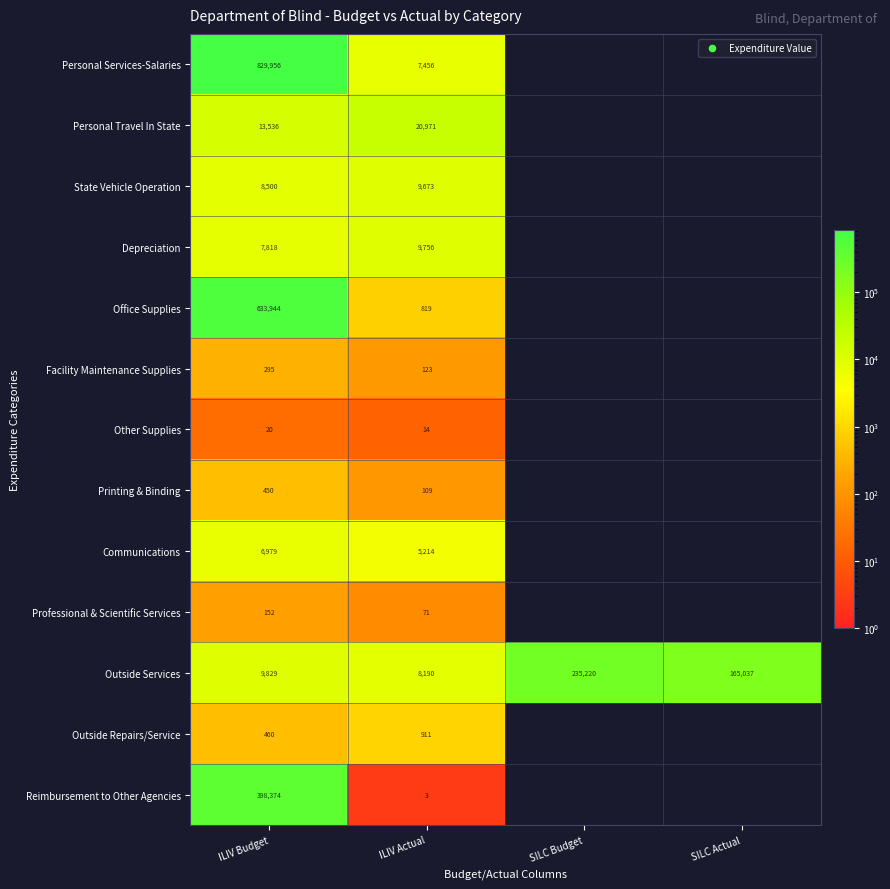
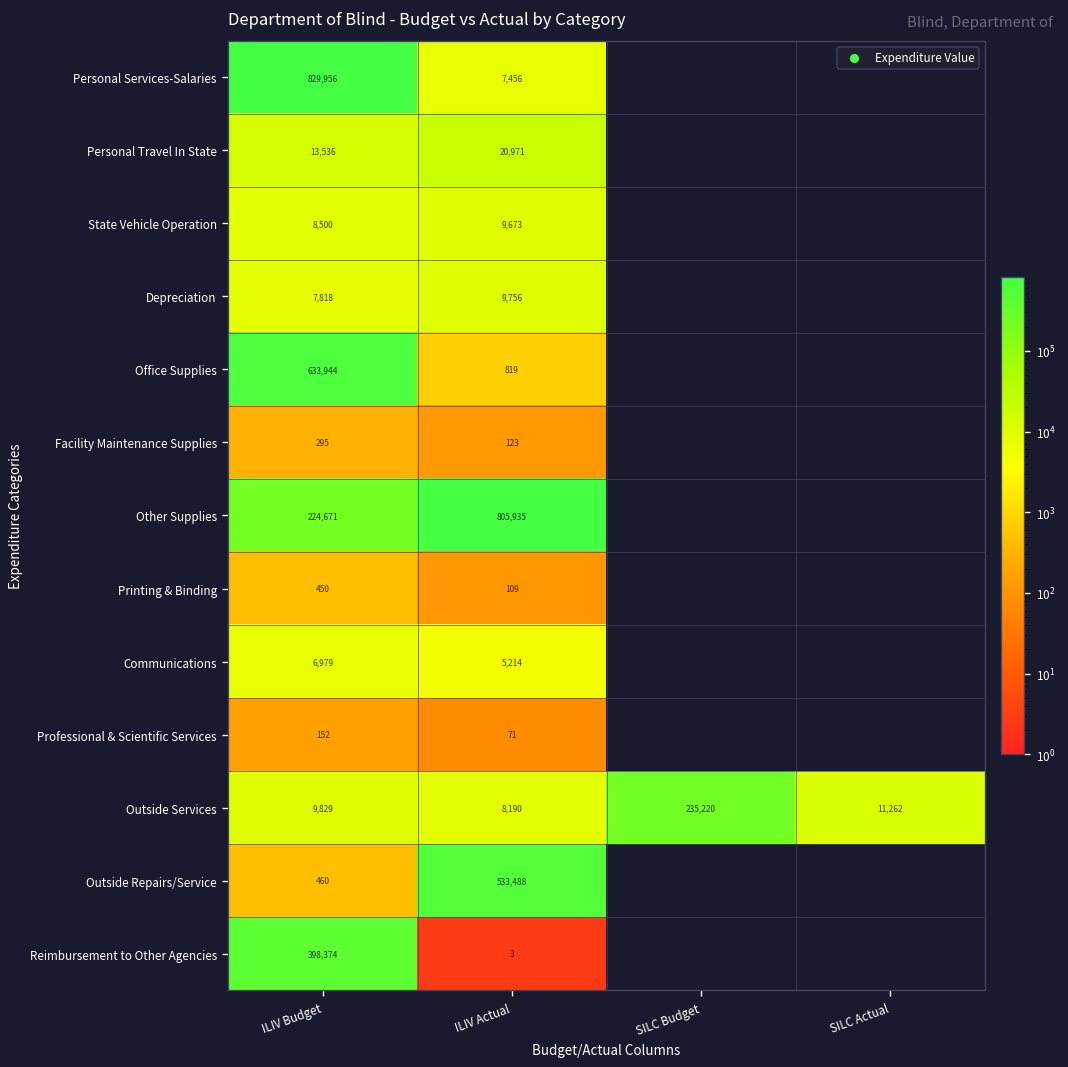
Other Supplies, ILIV Budget: 20 -> 224,671
Other Supplies, ILIV Actual: 14 -> 805,935
Outside Services, SILC Actual: 165,037 -> 11,262
Outside Repairs/Service, ILIV Actual: 911 -> 533,488
